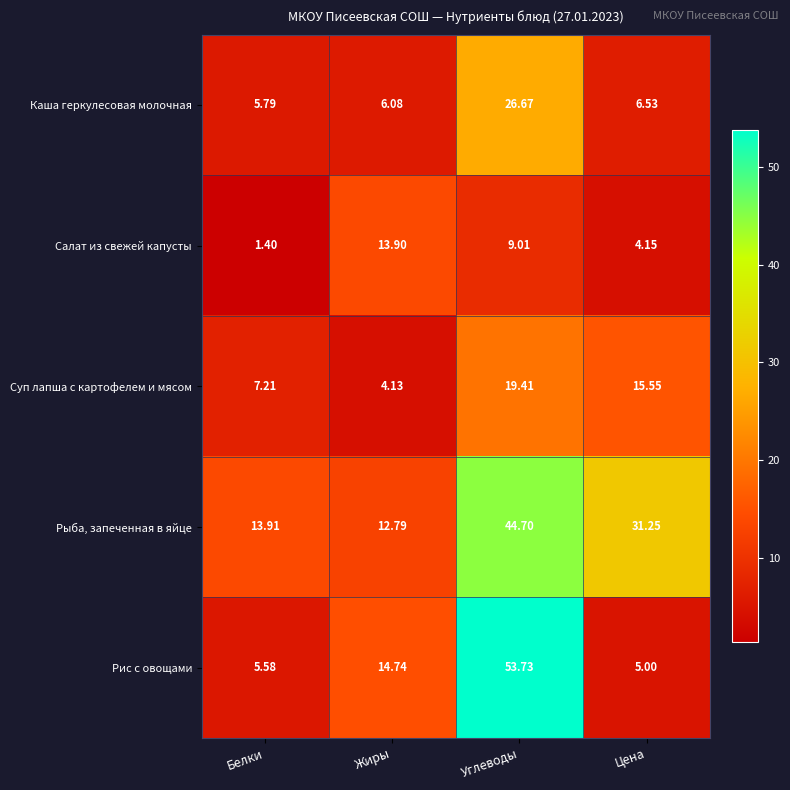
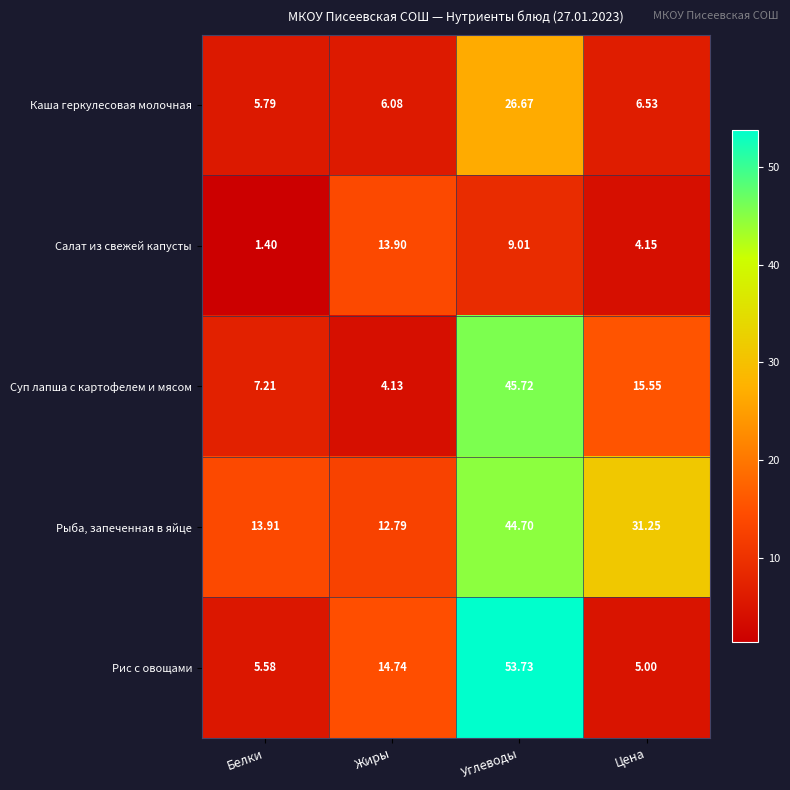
Суп лапша с картофелем и мясом, Углеводы: 19.41 -> 45.72
